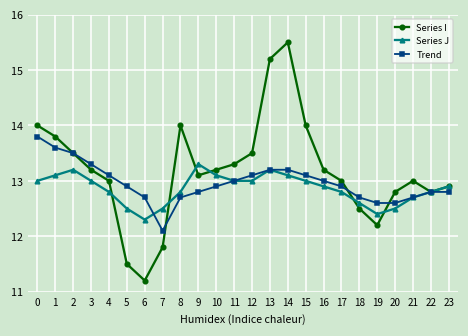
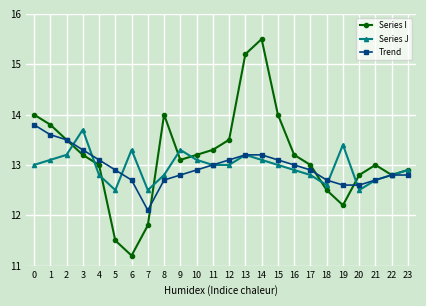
Series J, 3: 13.0 -> 13.7
Series J, 6: 12.3 -> 13.3
Series J, 19: 12.4 -> 13.4
